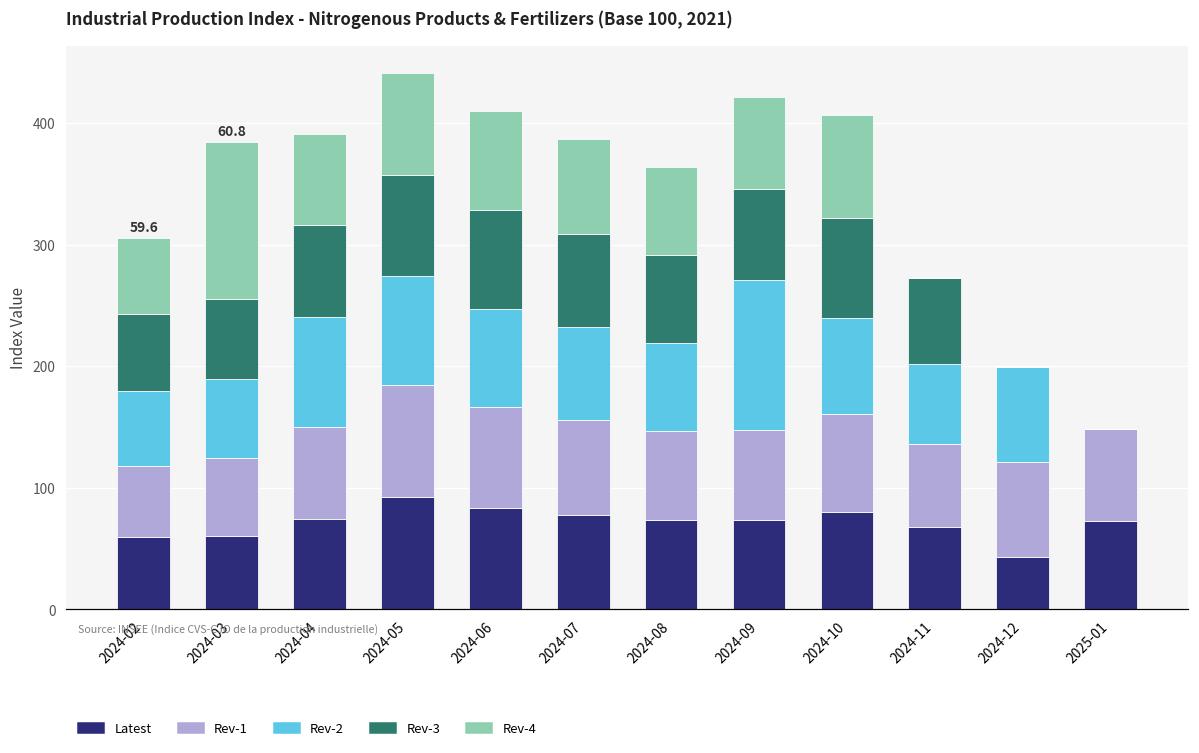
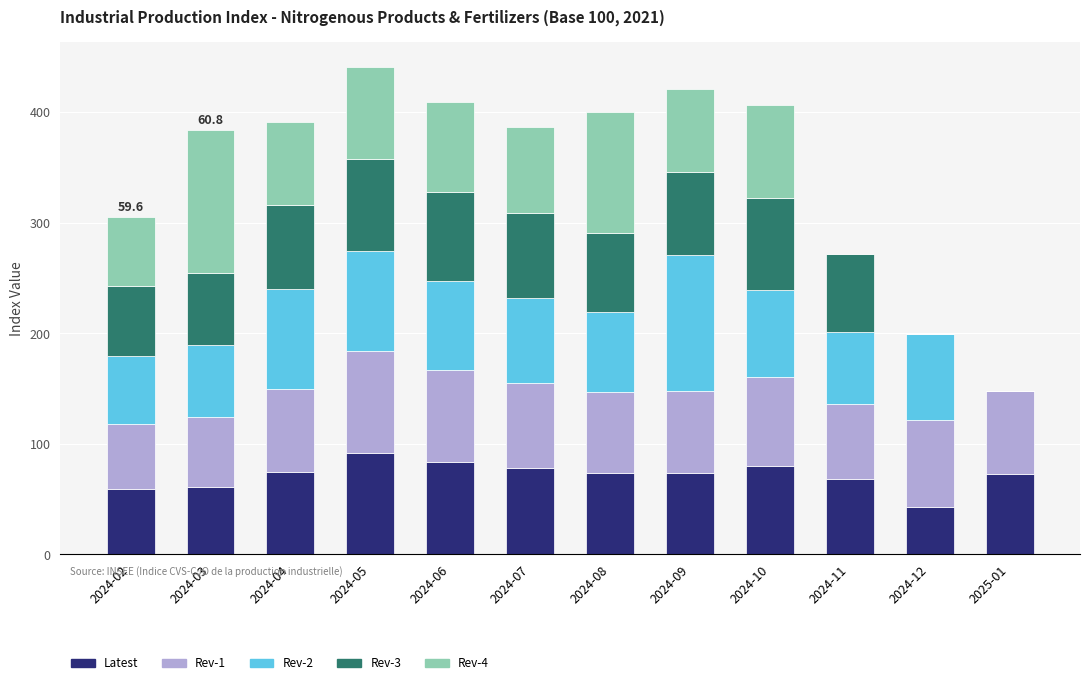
Rev-4, 2024-08: 73 -> 110
